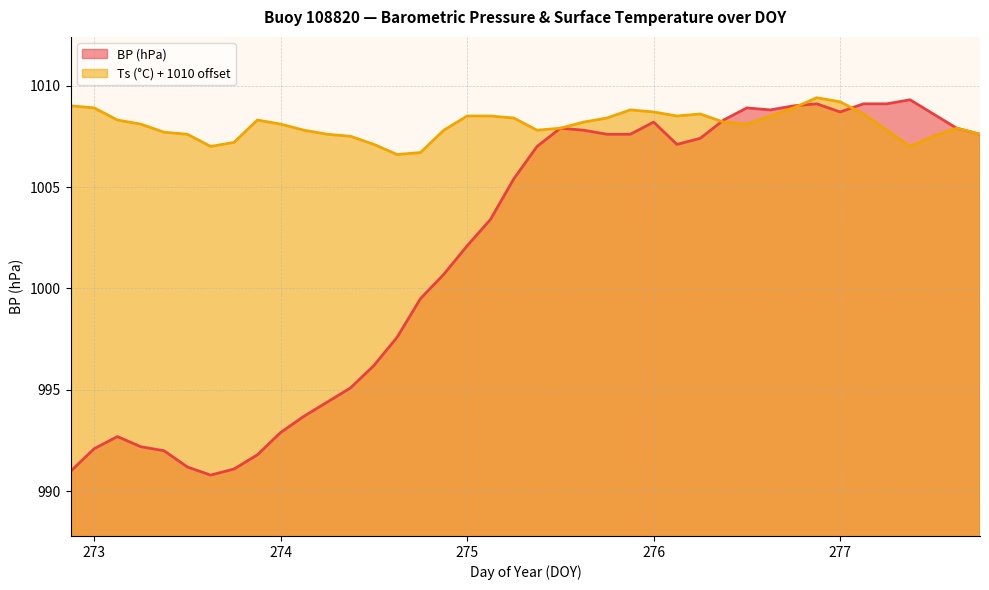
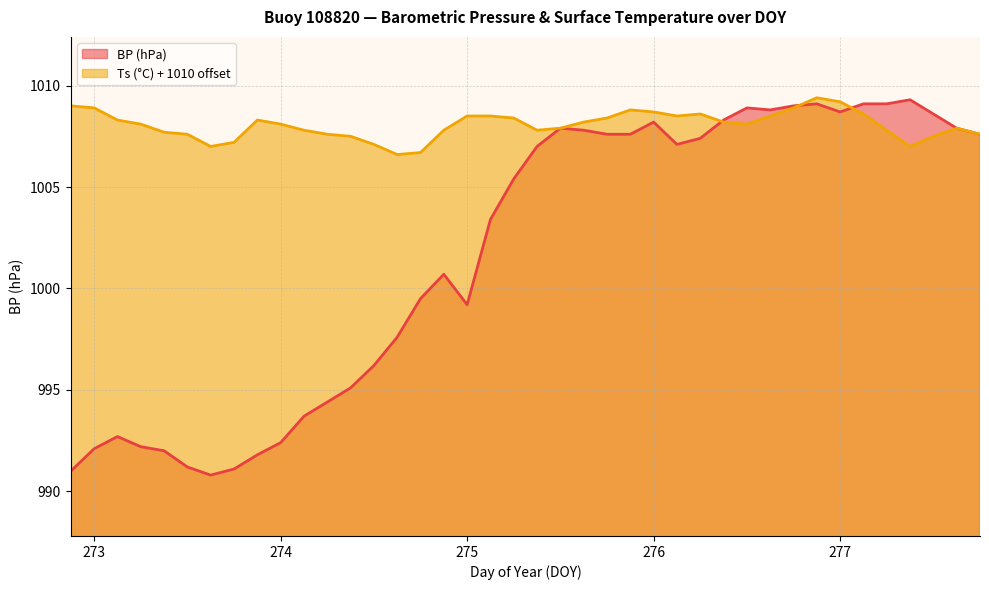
BP (hPa), 274: 992.9 -> 992.4
BP (hPa), 275: 1002.1 -> 999.2
